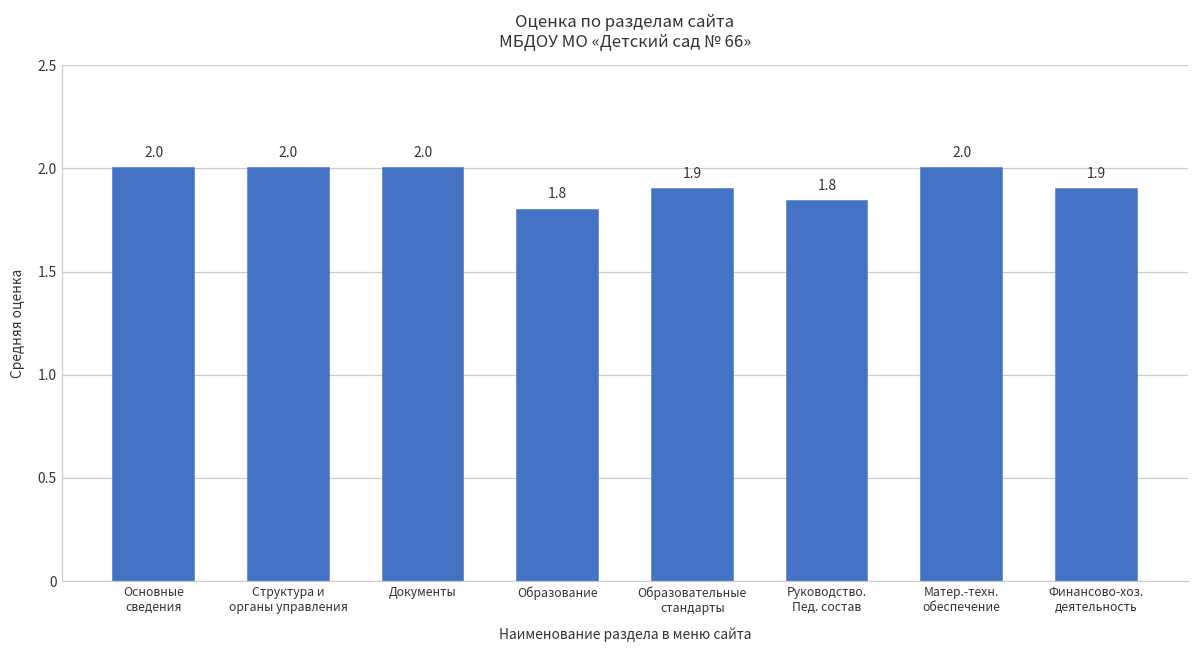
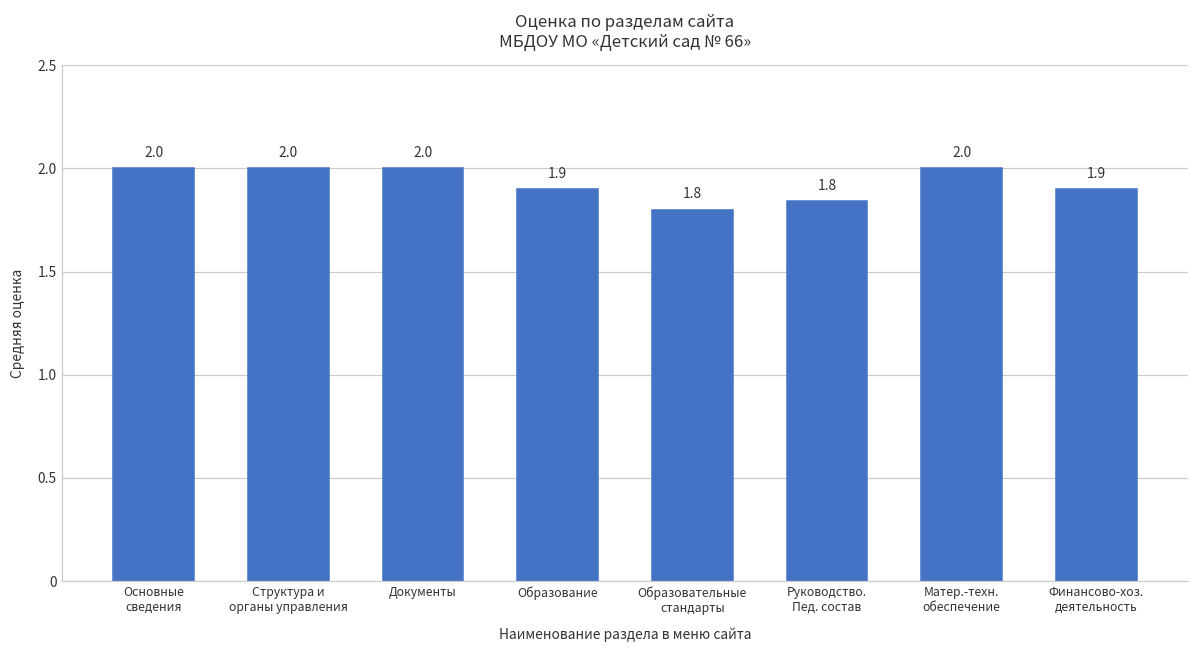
Образование: 1.8 -> 1.9
Образовательные стандарты: 1.9 -> 1.8
